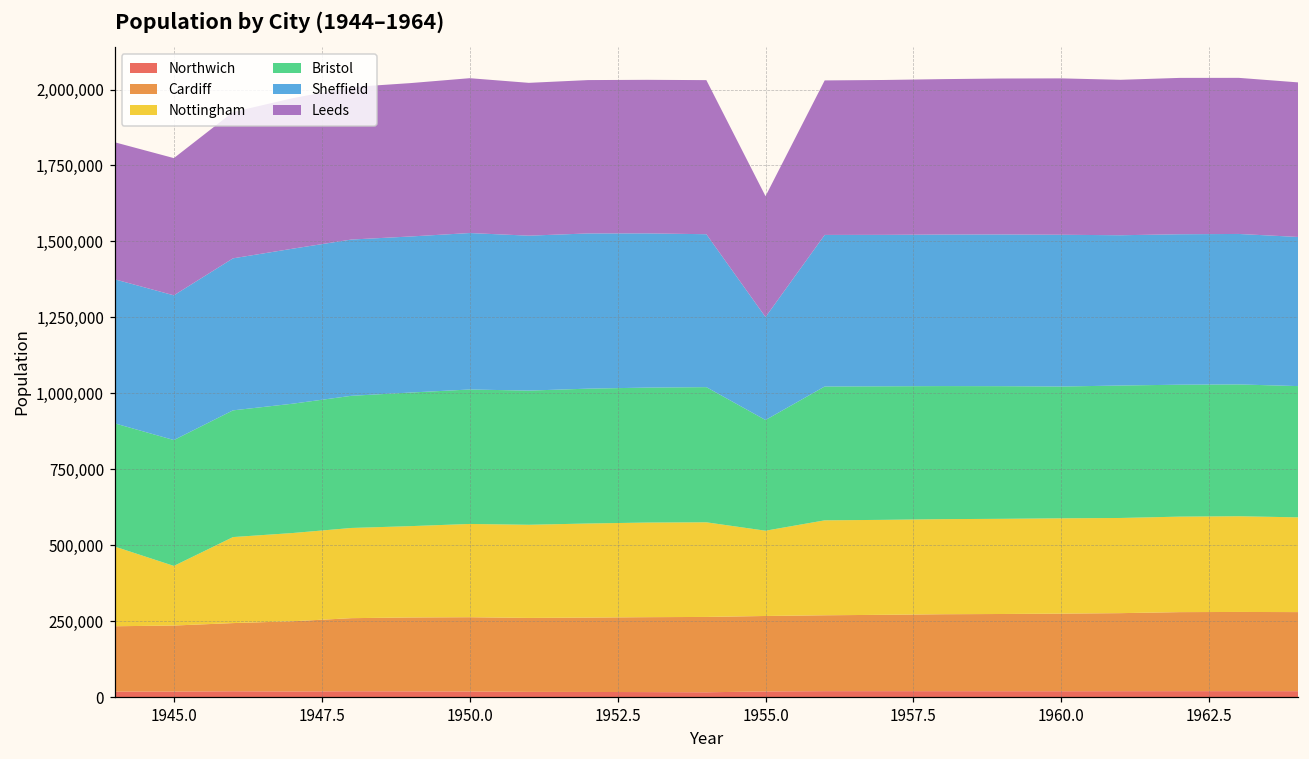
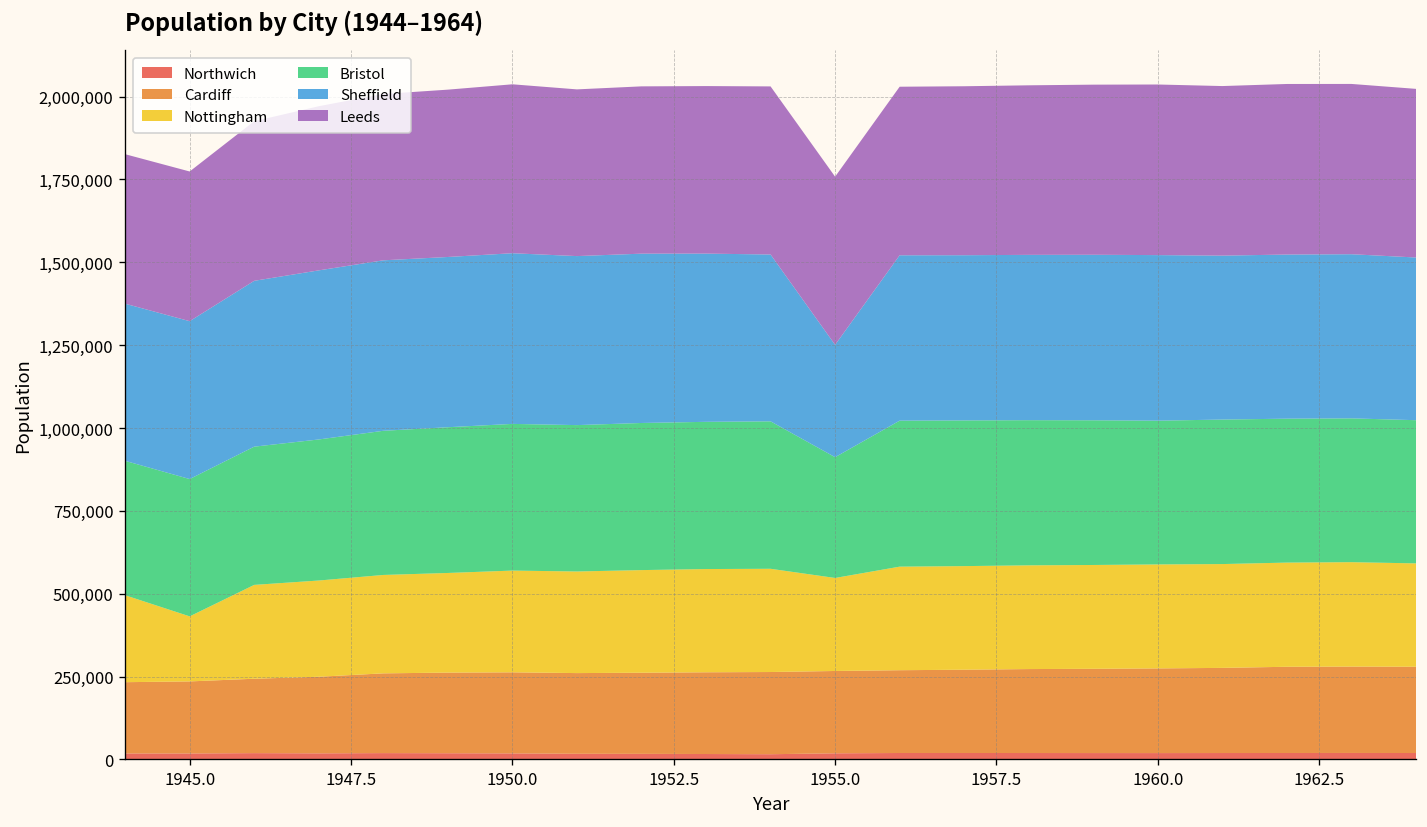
Leeds, 1955.0: 400,000 -> 510,000
